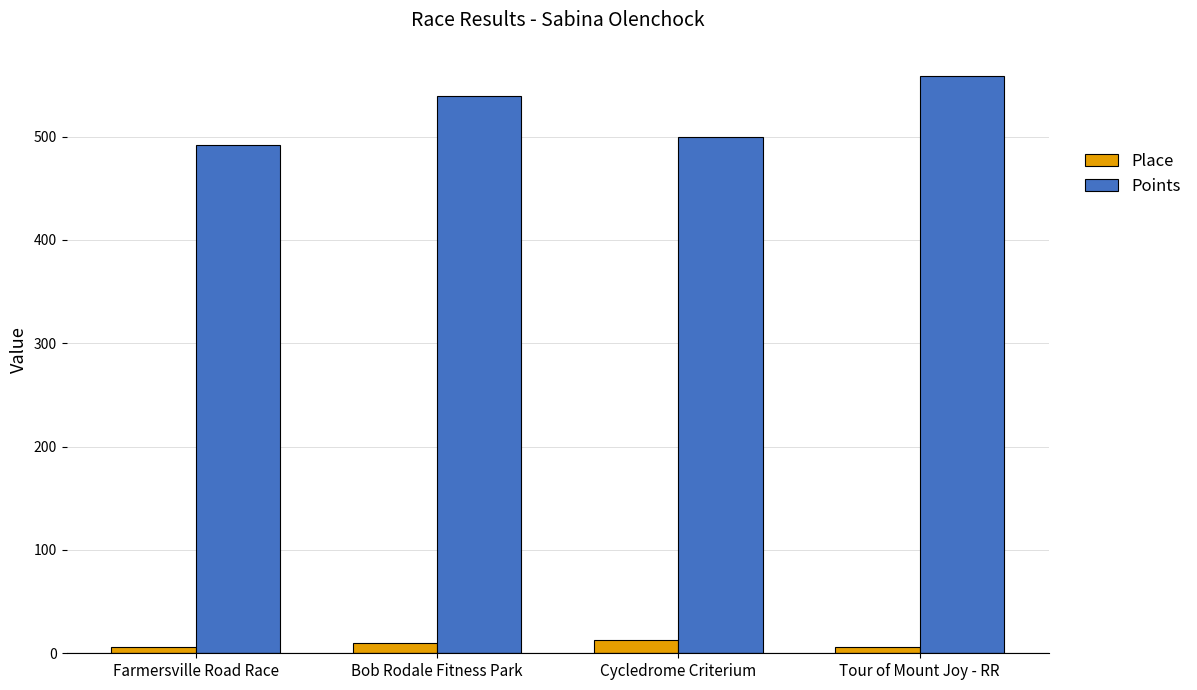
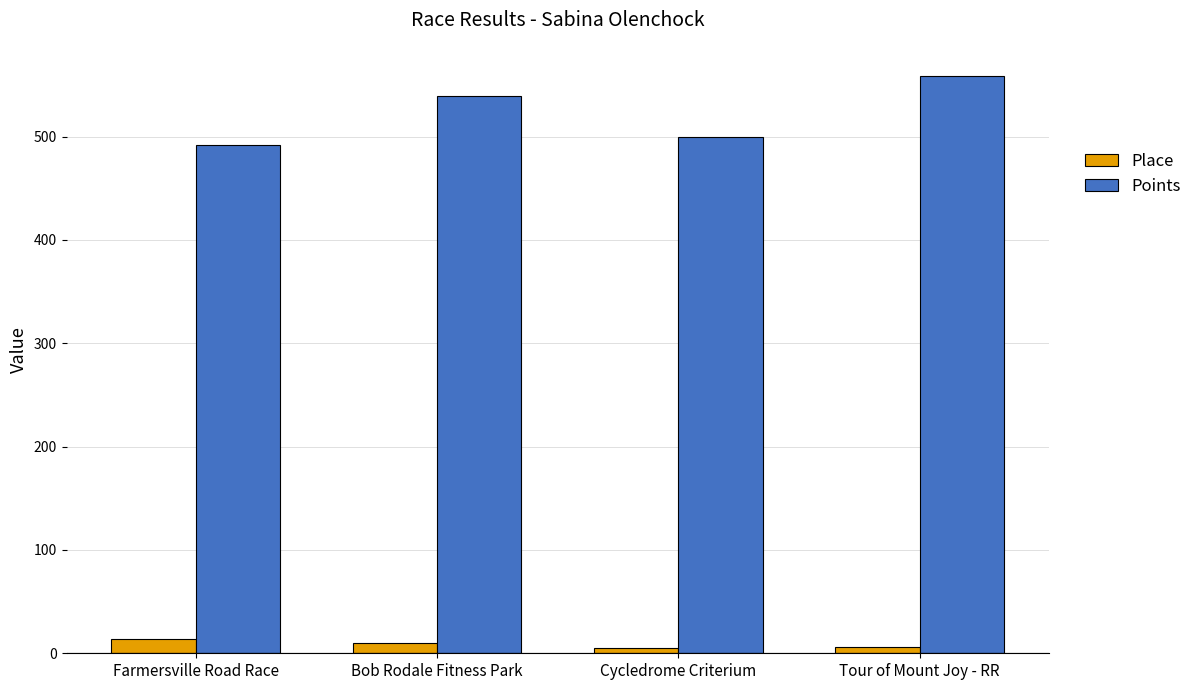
Place, Farmersville Road Race: 6 -> 14
Place, Cycledrome Criterium: 13 -> 5
